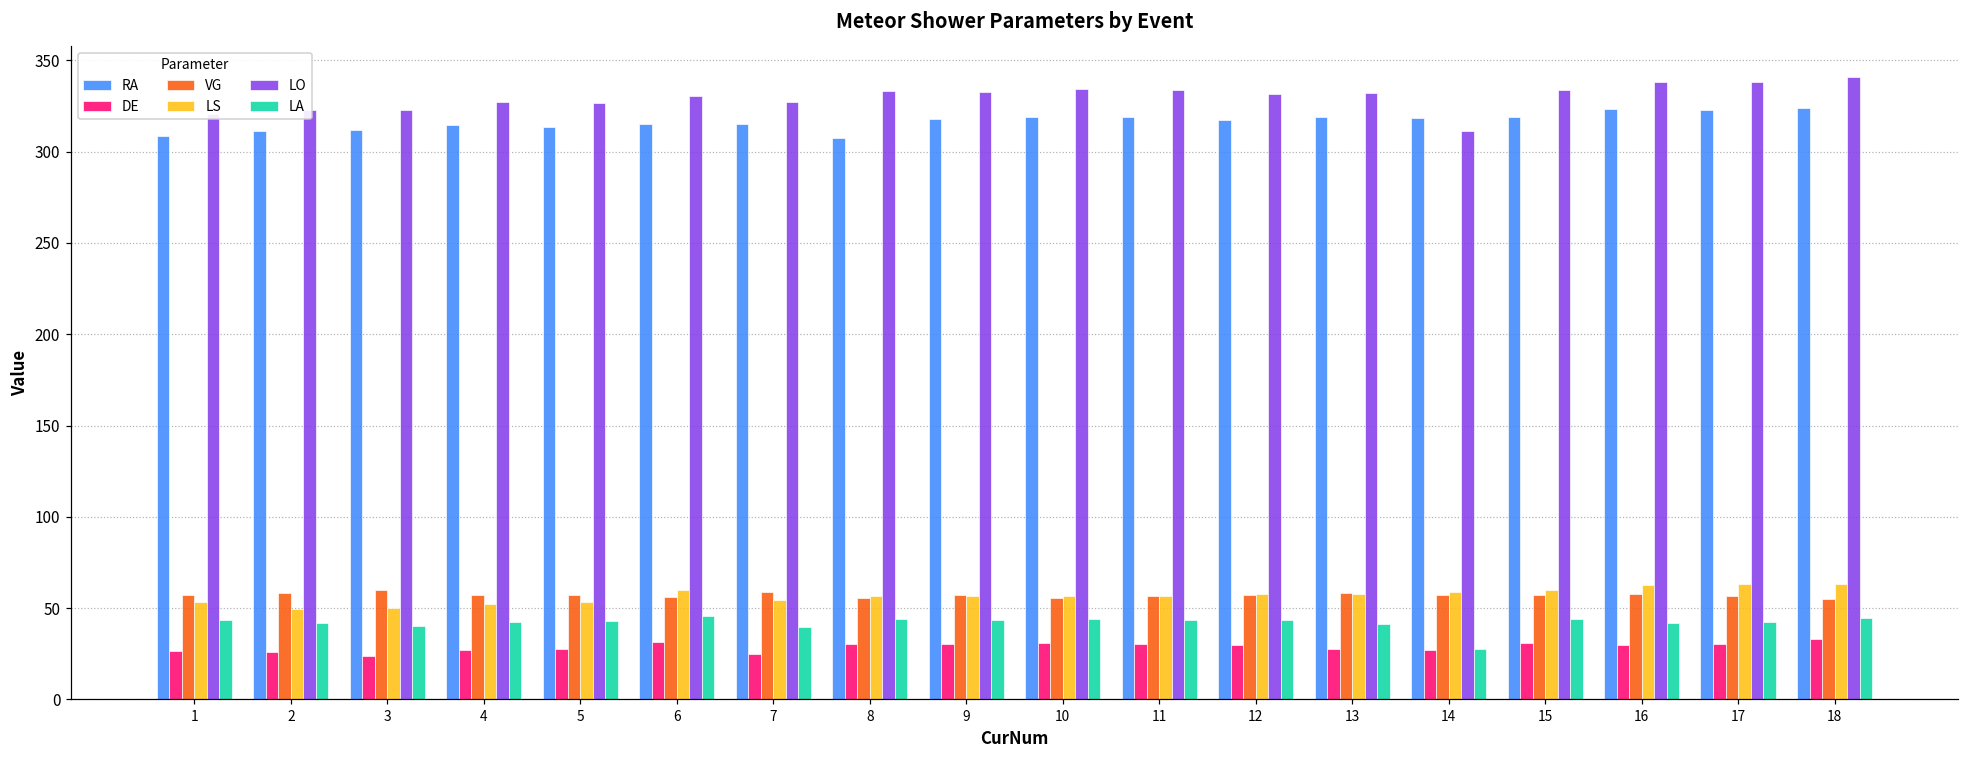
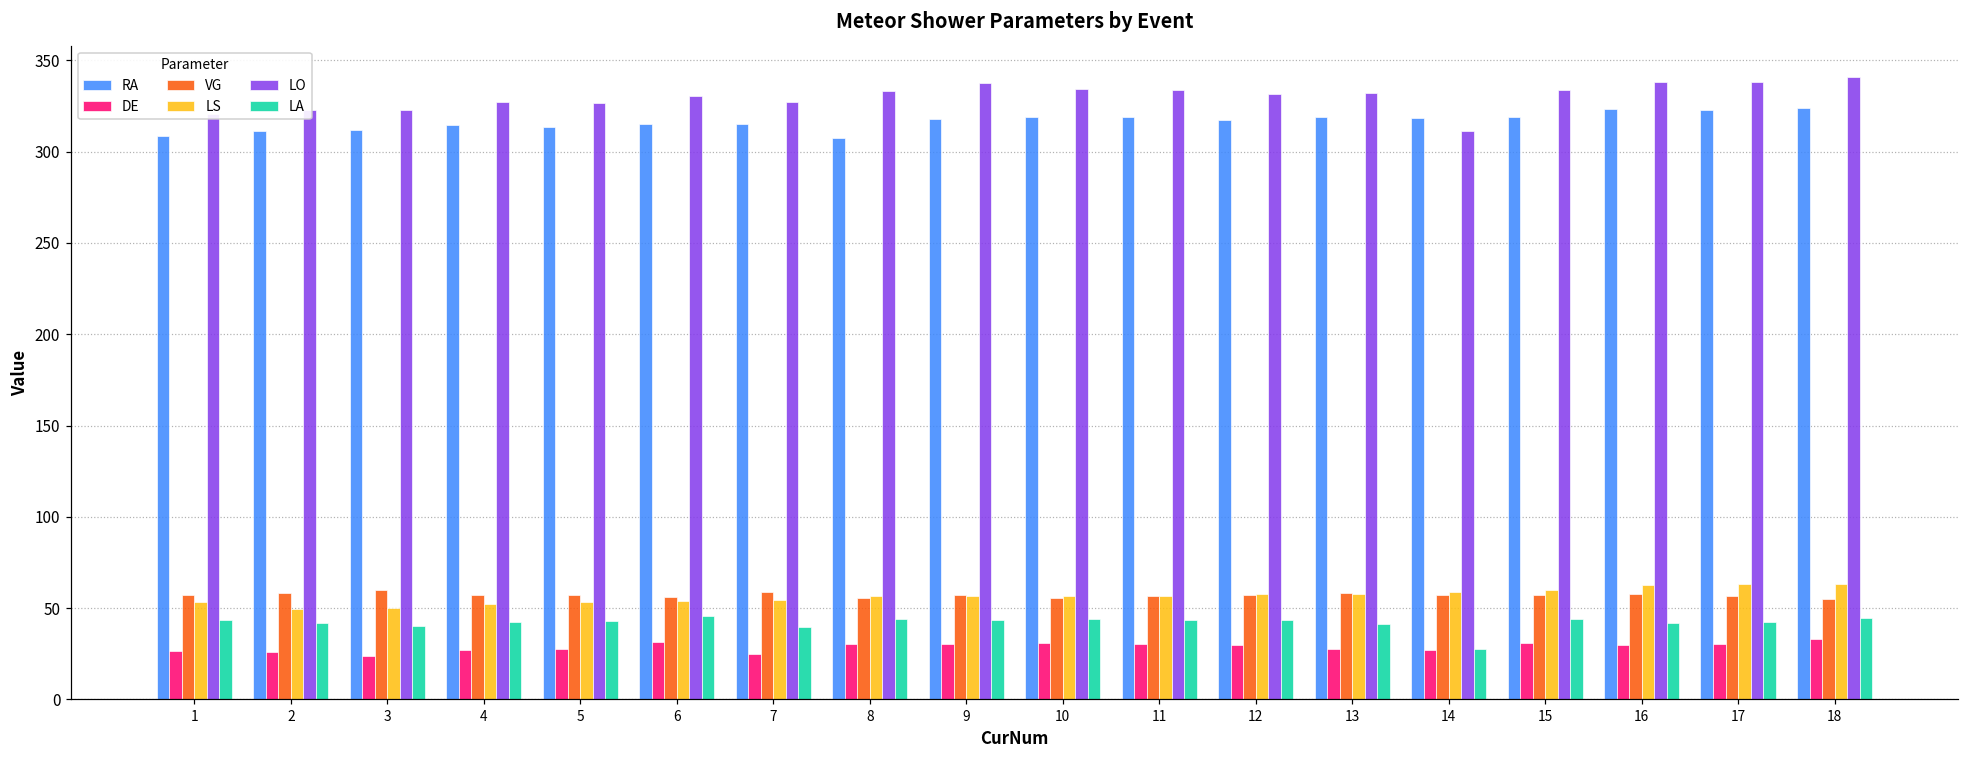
LS, 6: 60 -> 54
LO, 9: 333 -> 338
